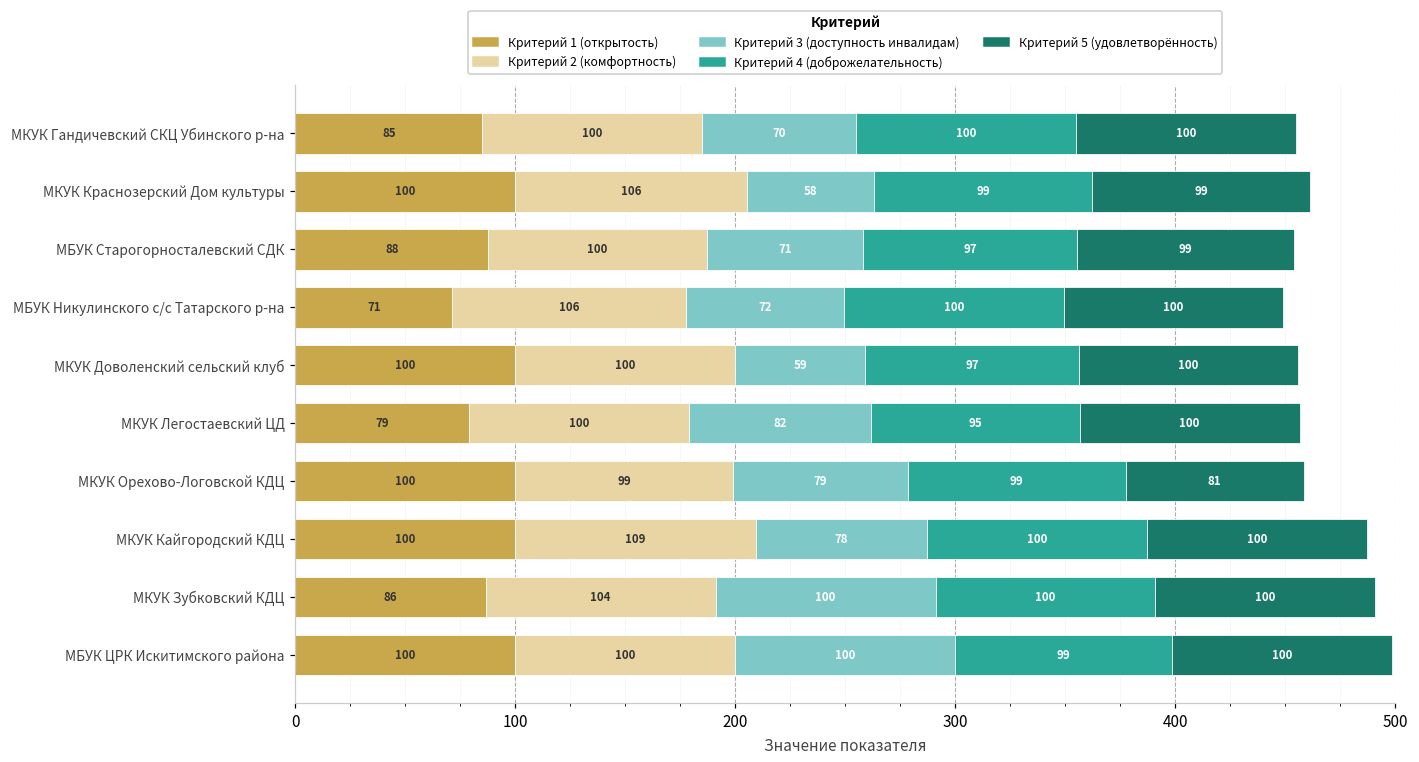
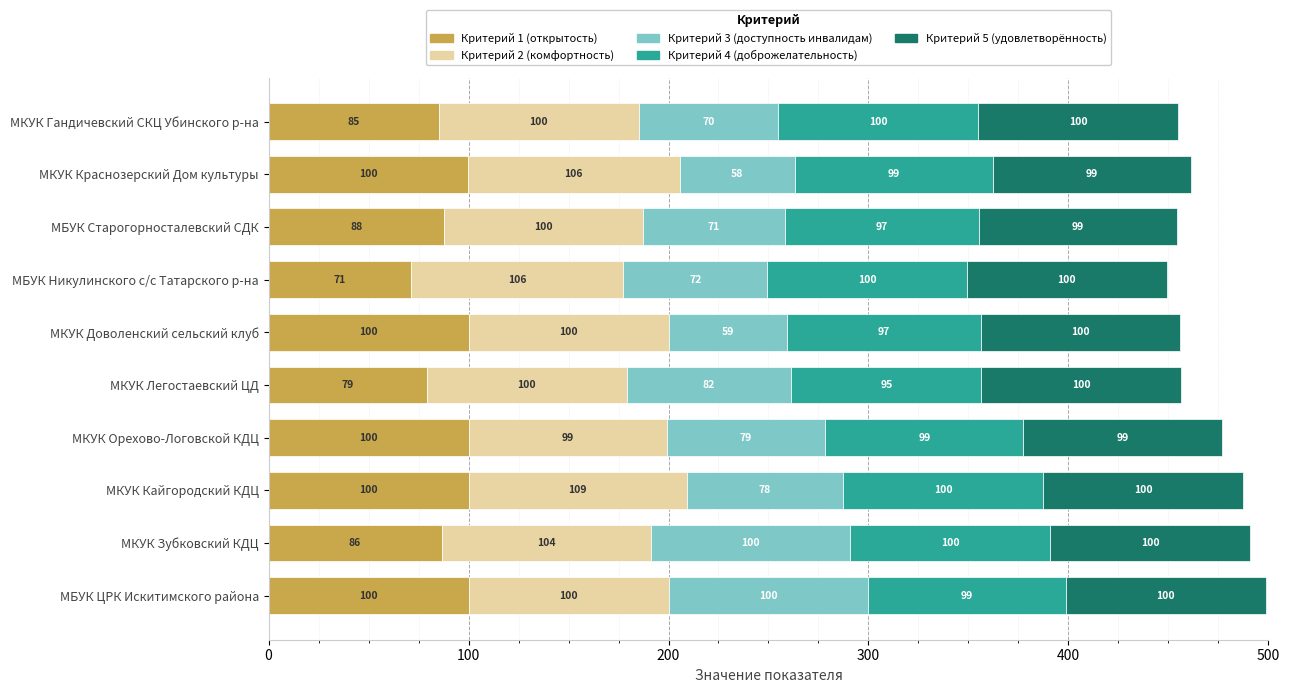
Критерий 5 (удовлетворённость), МКУК Орехово-Логовской КДЦ: 81 -> 99
